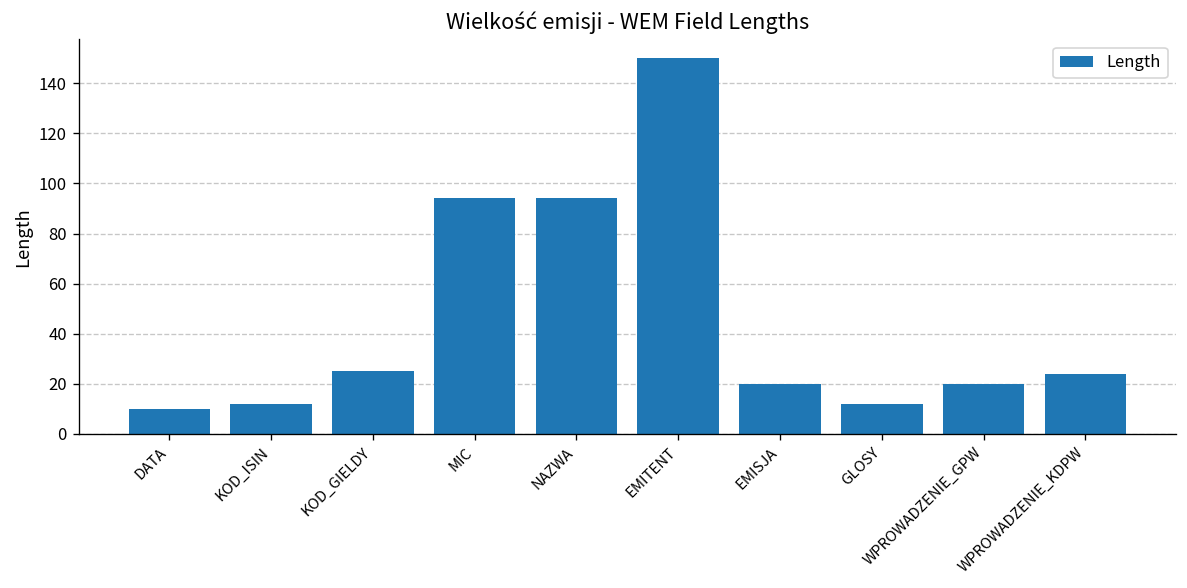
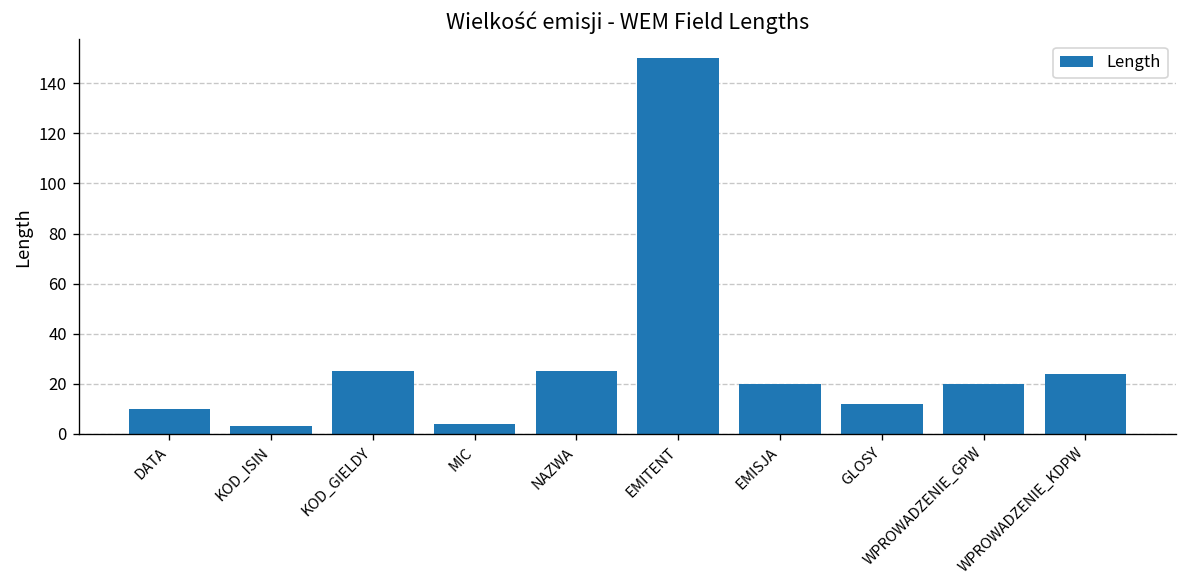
KOD_ISIN: 12 -> 3
MIC: 94 -> 4
NAZWA: 94 -> 25
